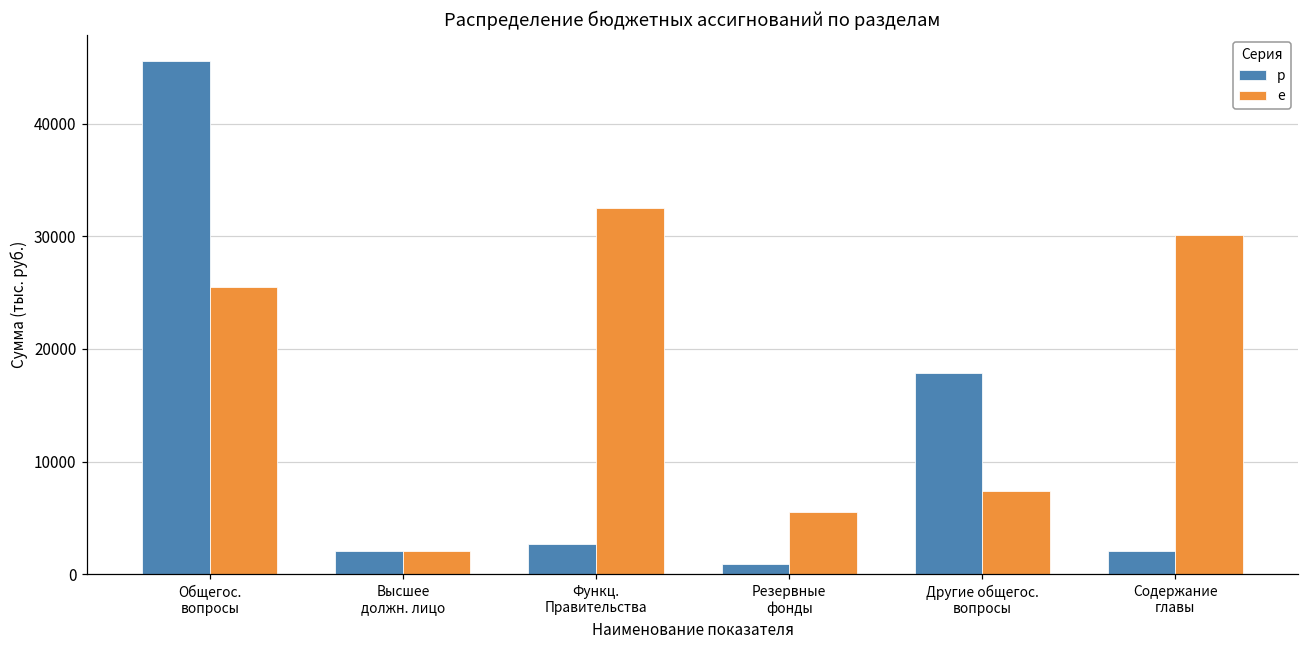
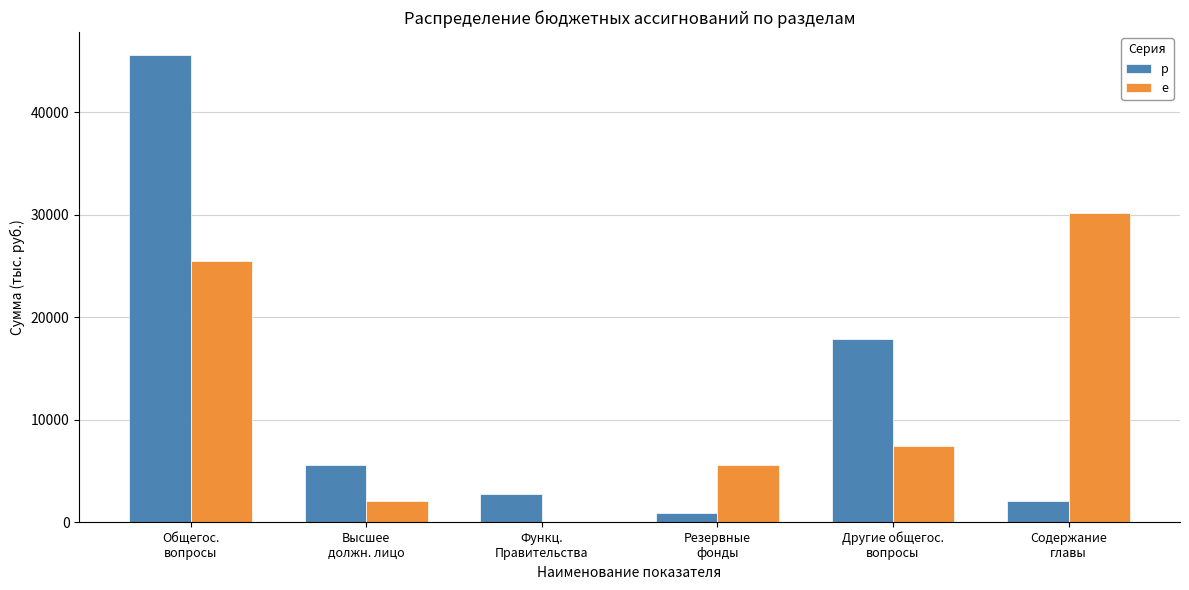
p, Высшее должн. лицо: 2000 -> 5600
e, Функц. Правительства: 32500 -> 100
